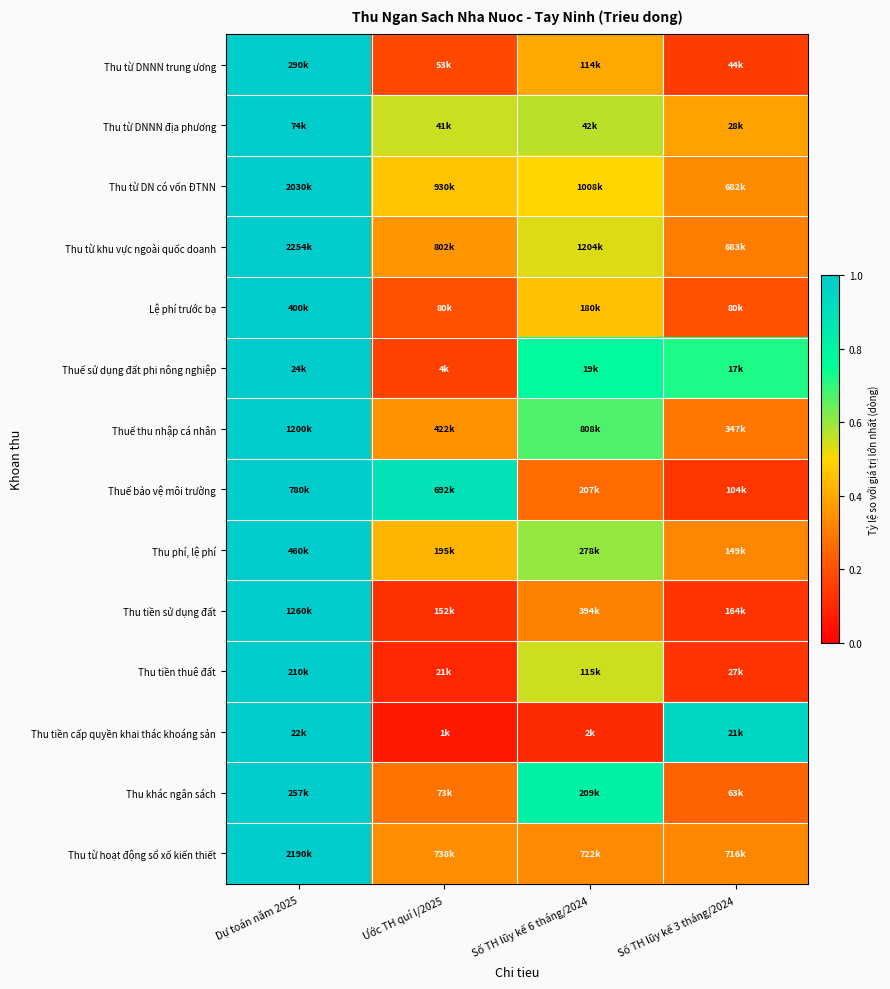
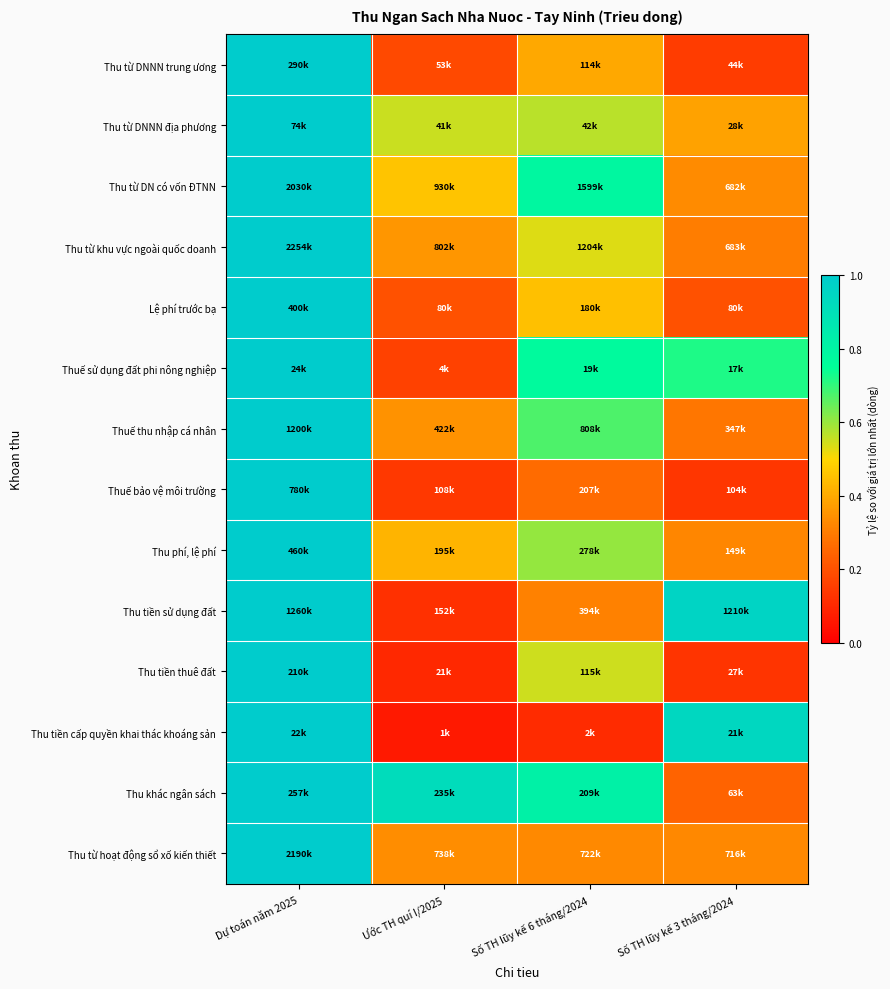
Thu từ DN có vốn ĐTNN, Số TH lũy kế 6 tháng/2024: 1008k -> 1599k
Thuế bảo vệ môi trường, Ước TH quí I/2025: 692k -> 108k
Thu tiền sử dụng đất, Số TH lũy kế 3 tháng/2024: 164k -> 1210k
Thu khác ngân sách, Ước TH quí I/2025: 73k -> 235k
